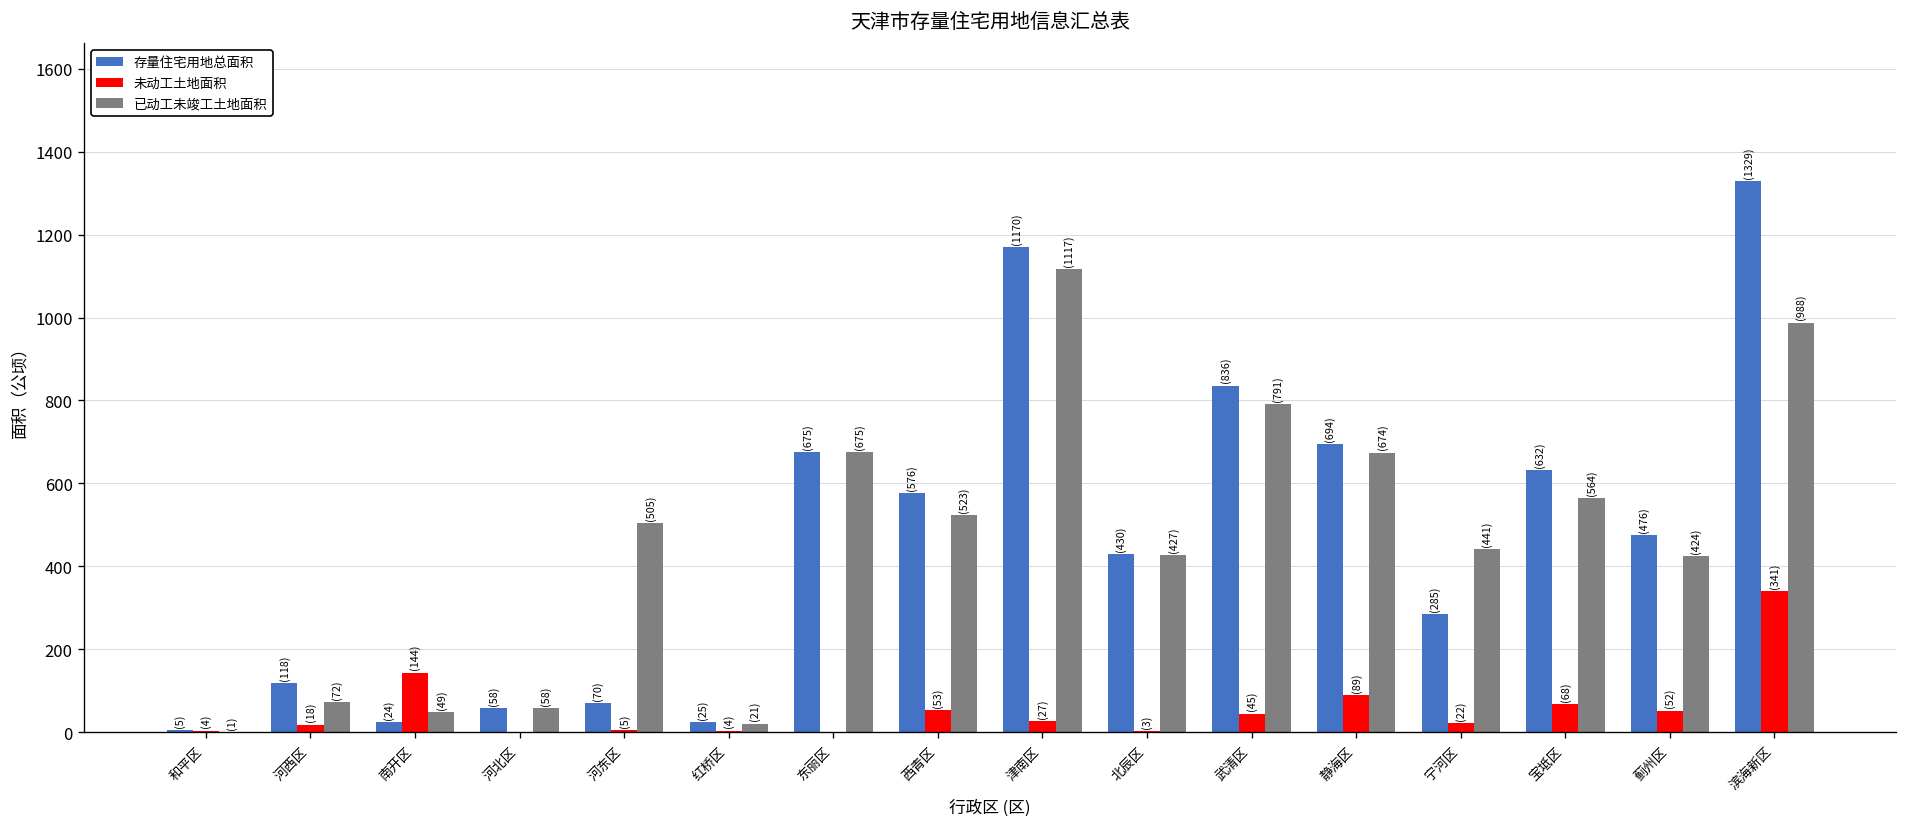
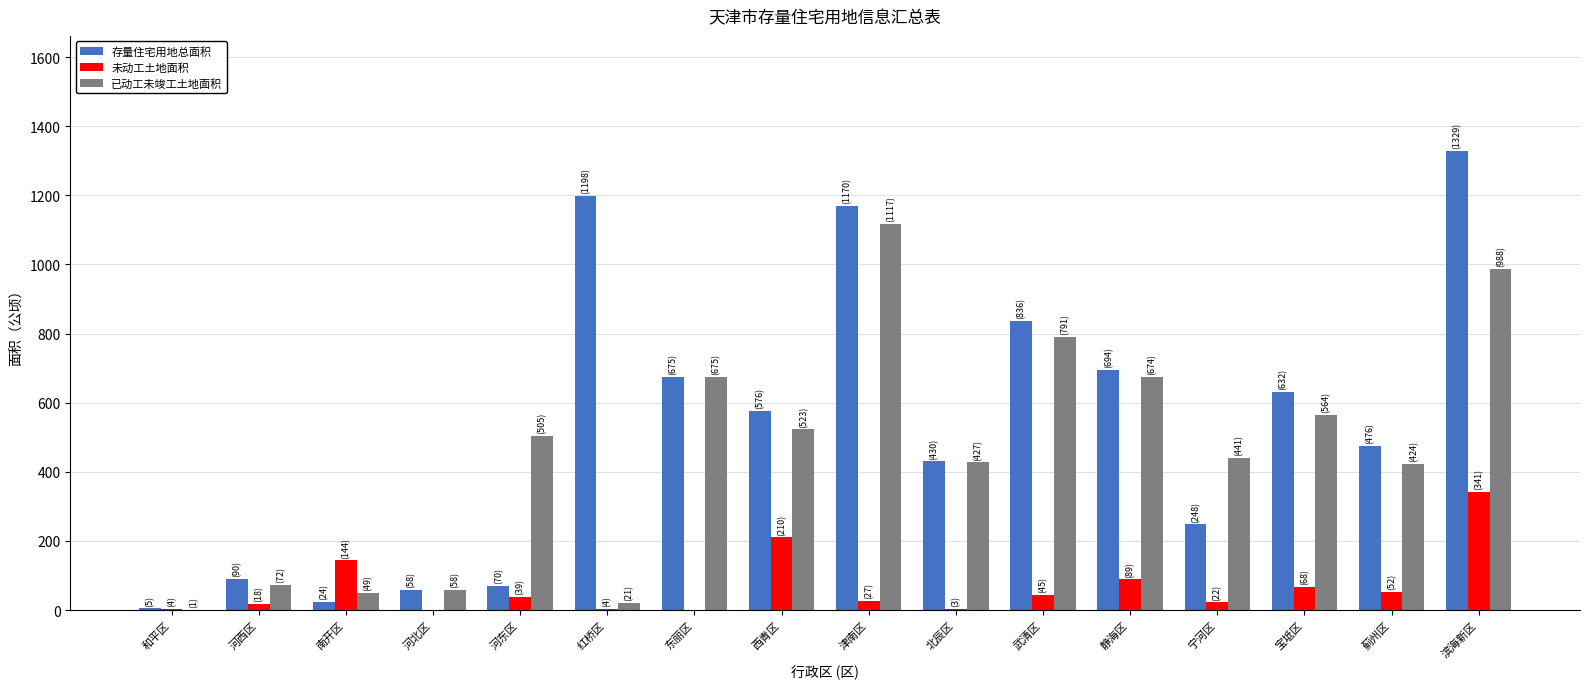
存量住宅用地总面积, 河西区: (118) -> (90)
未动工土地面积, 河东区: (5) -> (39)
存量住宅用地总面积, 红桥区: (25) -> (1198)
未动工土地面积, 西青区: (53) -> (210)
存量住宅用地总面积, 宁河区: (285) -> (248)
